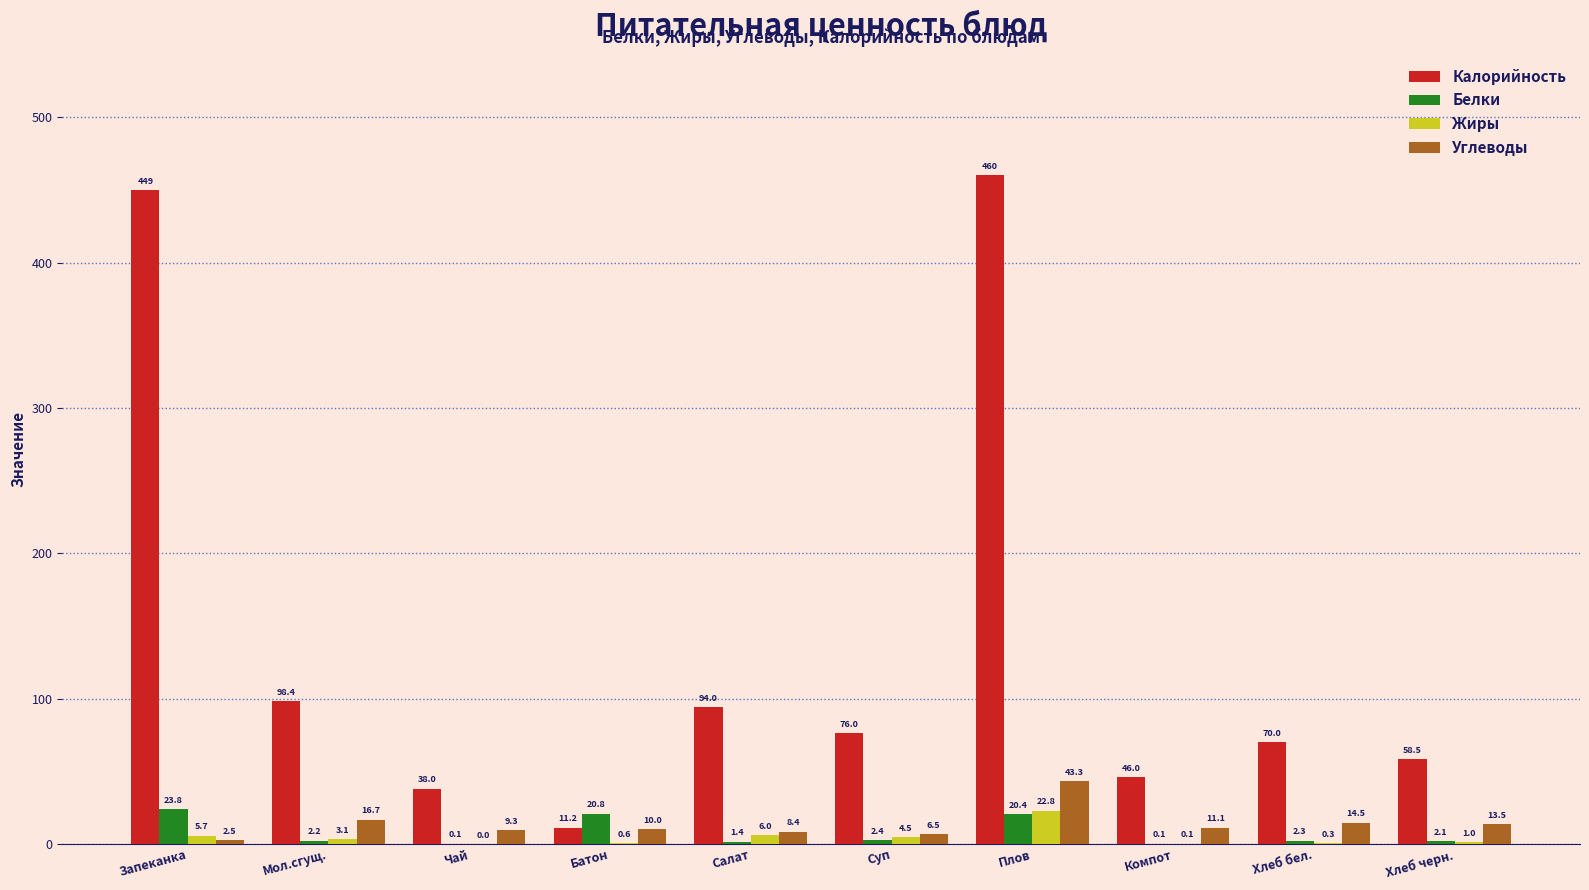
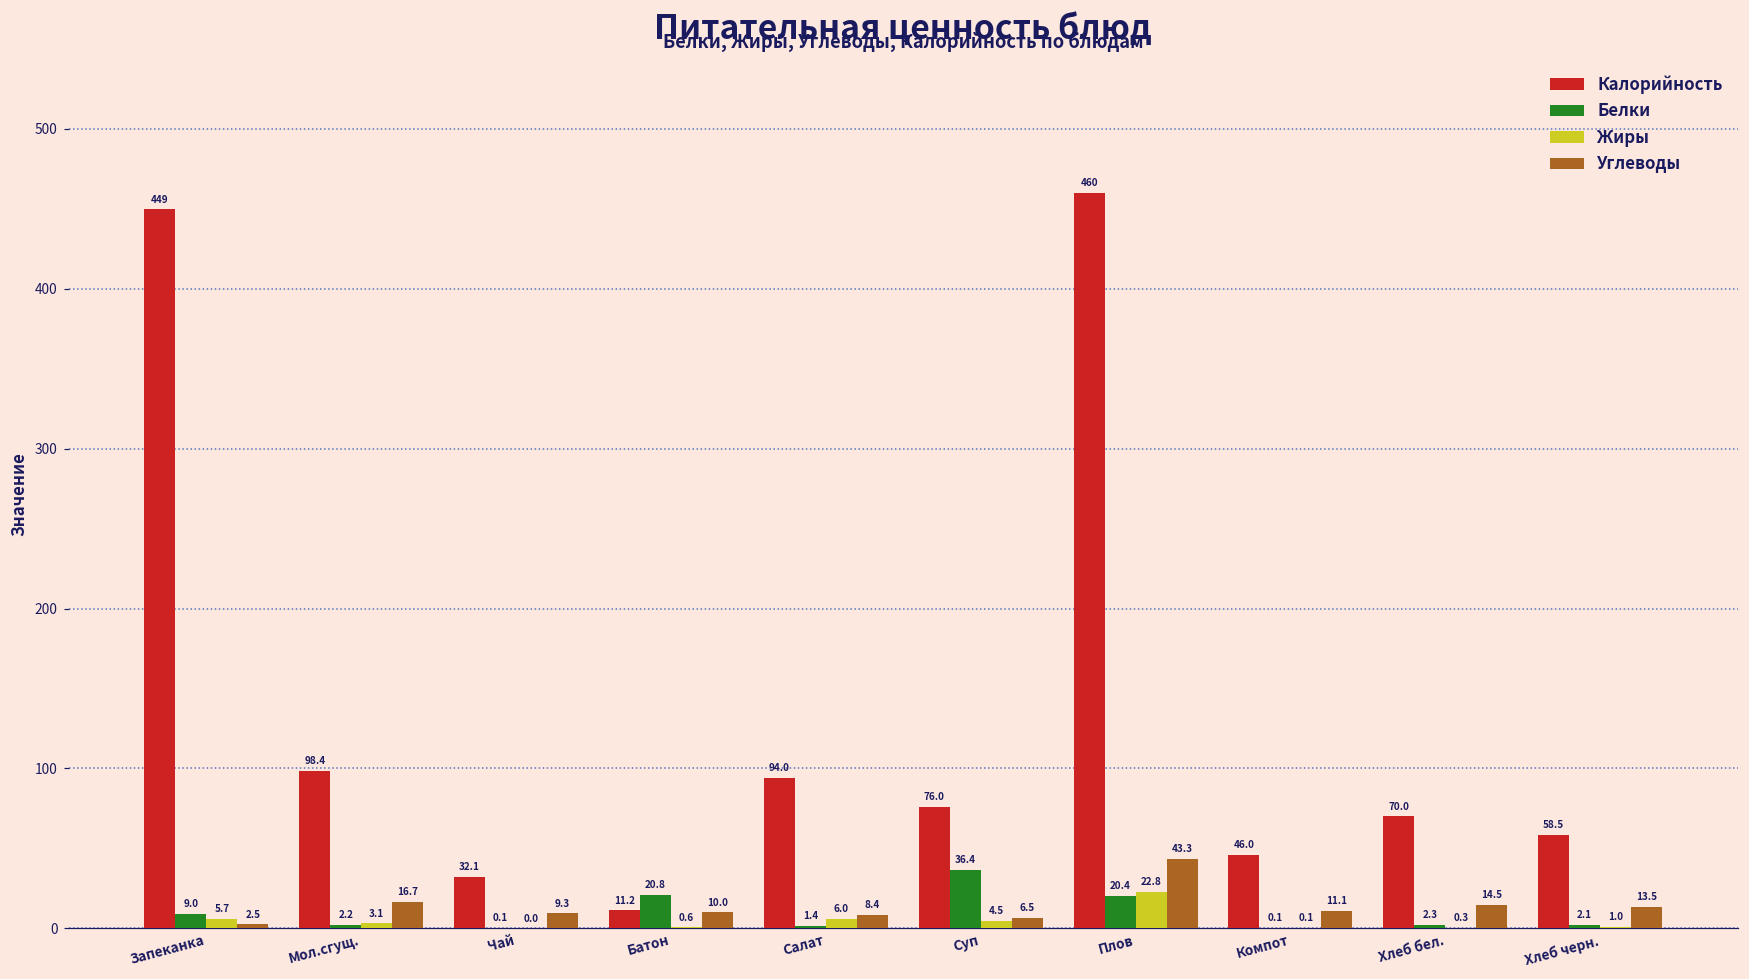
Белки, Запеканка: 23.8 -> 9.0
Калорийность, Чай: 38.0 -> 32.1
Белки, Суп: 2.4 -> 36.4
